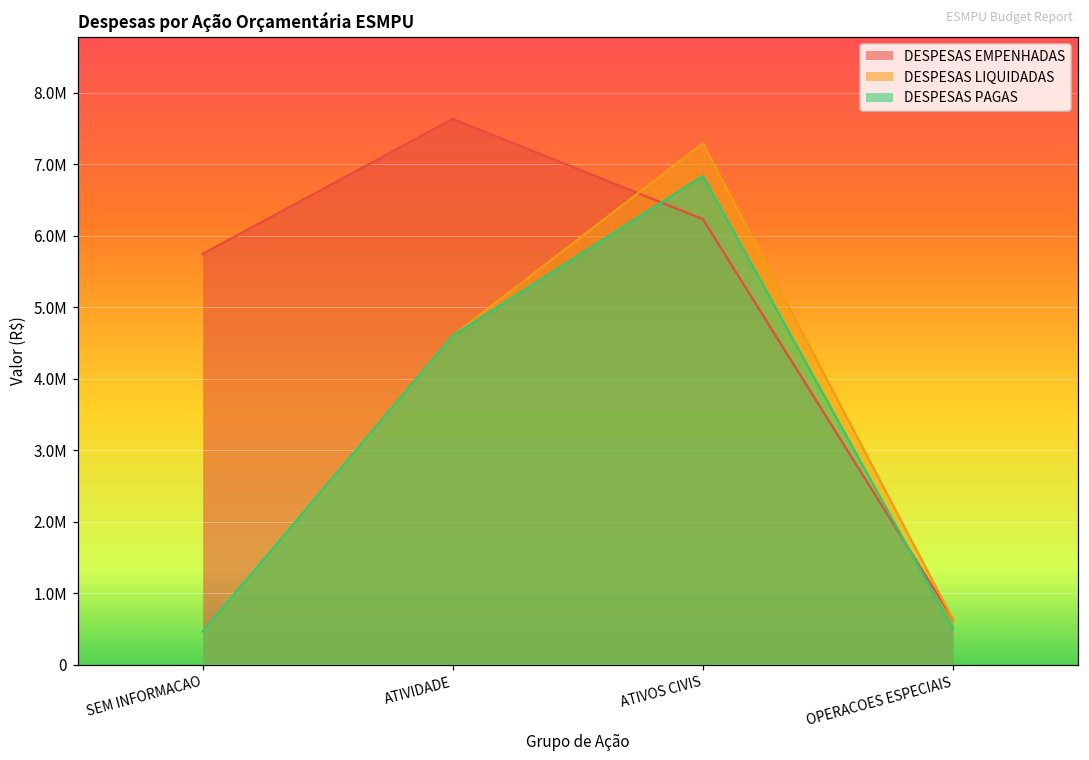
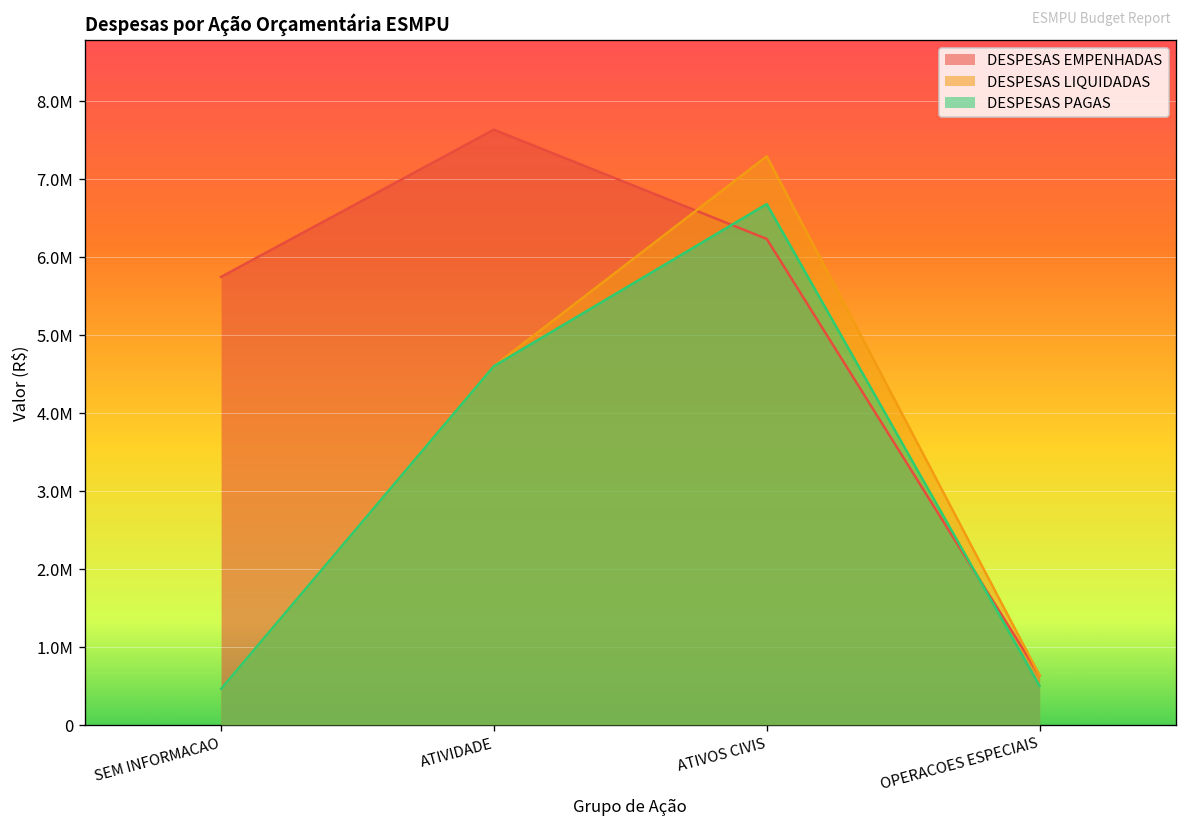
DESPESAS PAGAS, ATIVOS CIVIS: 6800000 -> 6700000
